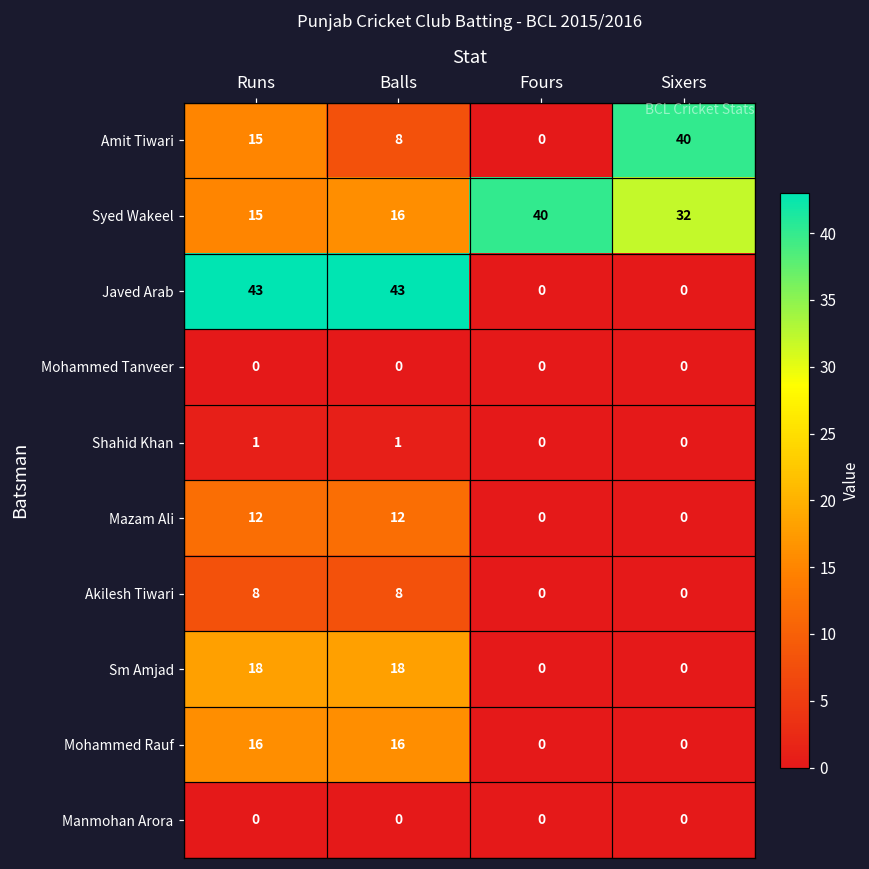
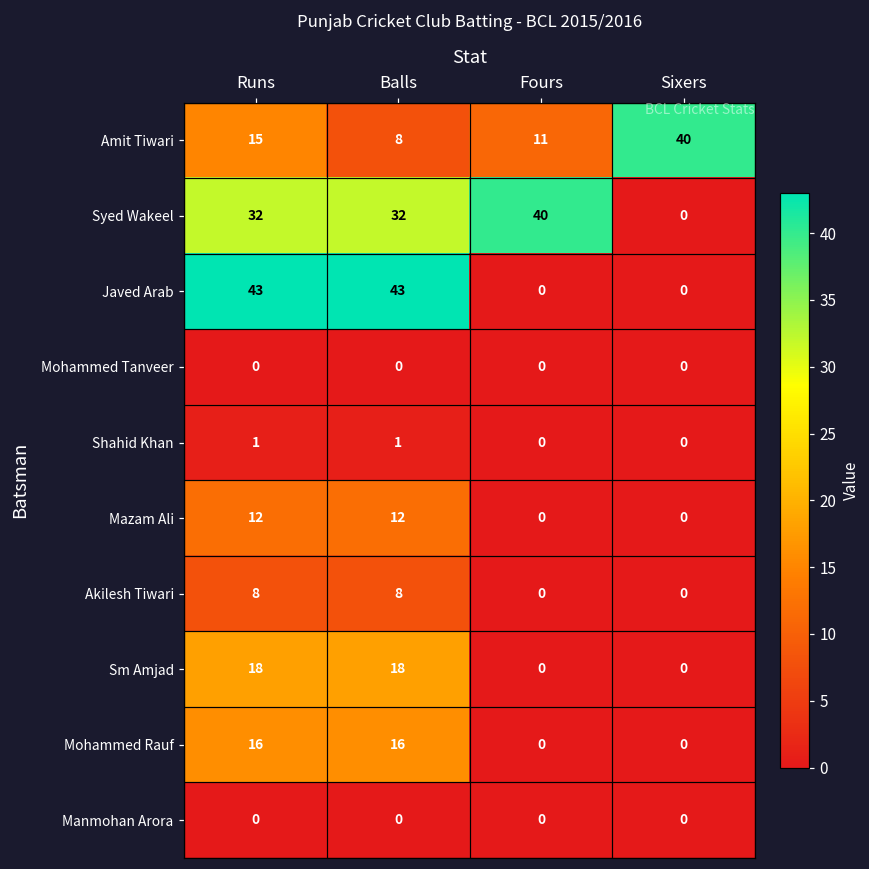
Amit Tiwari, Fours: 0 -> 11
Syed Wakeel, Runs: 15 -> 32
Syed Wakeel, Balls: 16 -> 32
Syed Wakeel, Sixers: 32 -> 0
